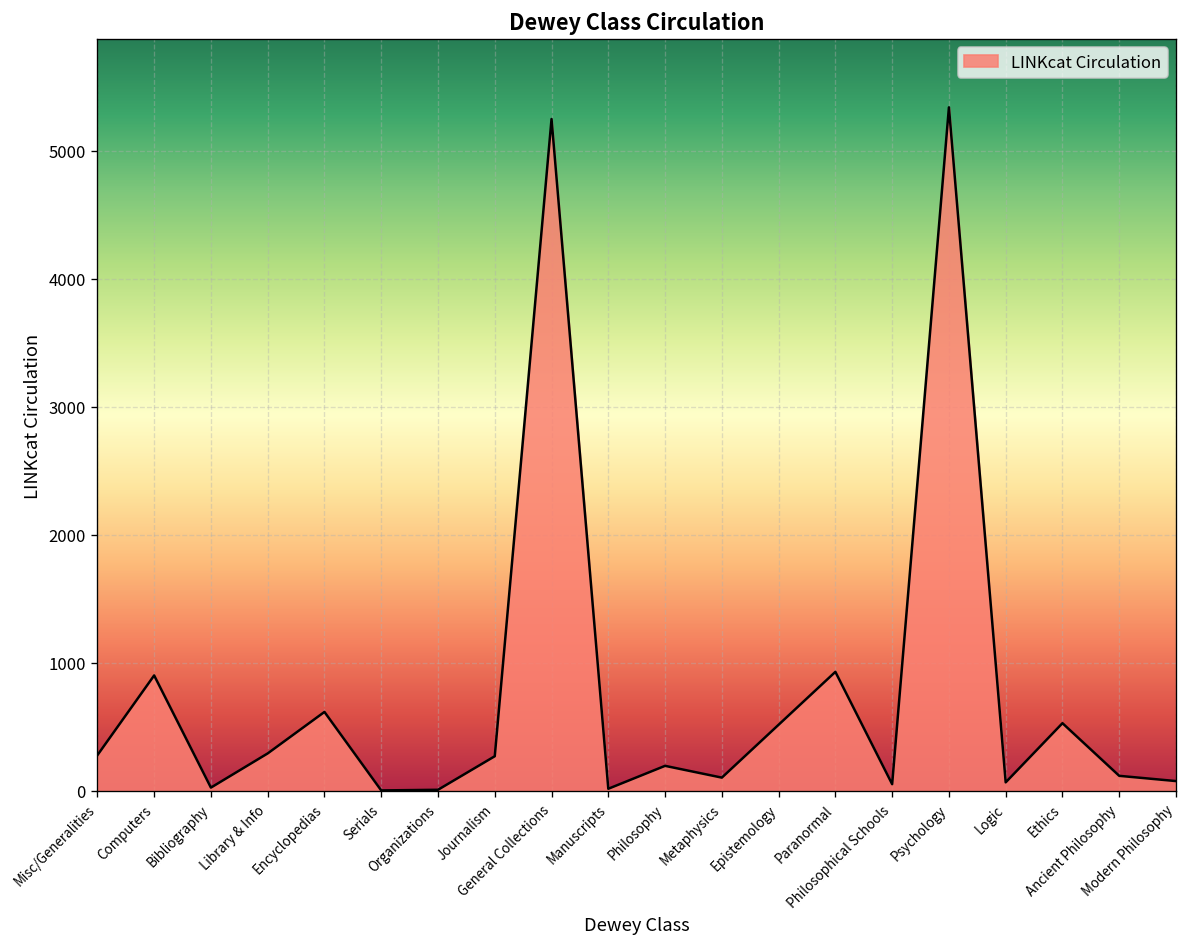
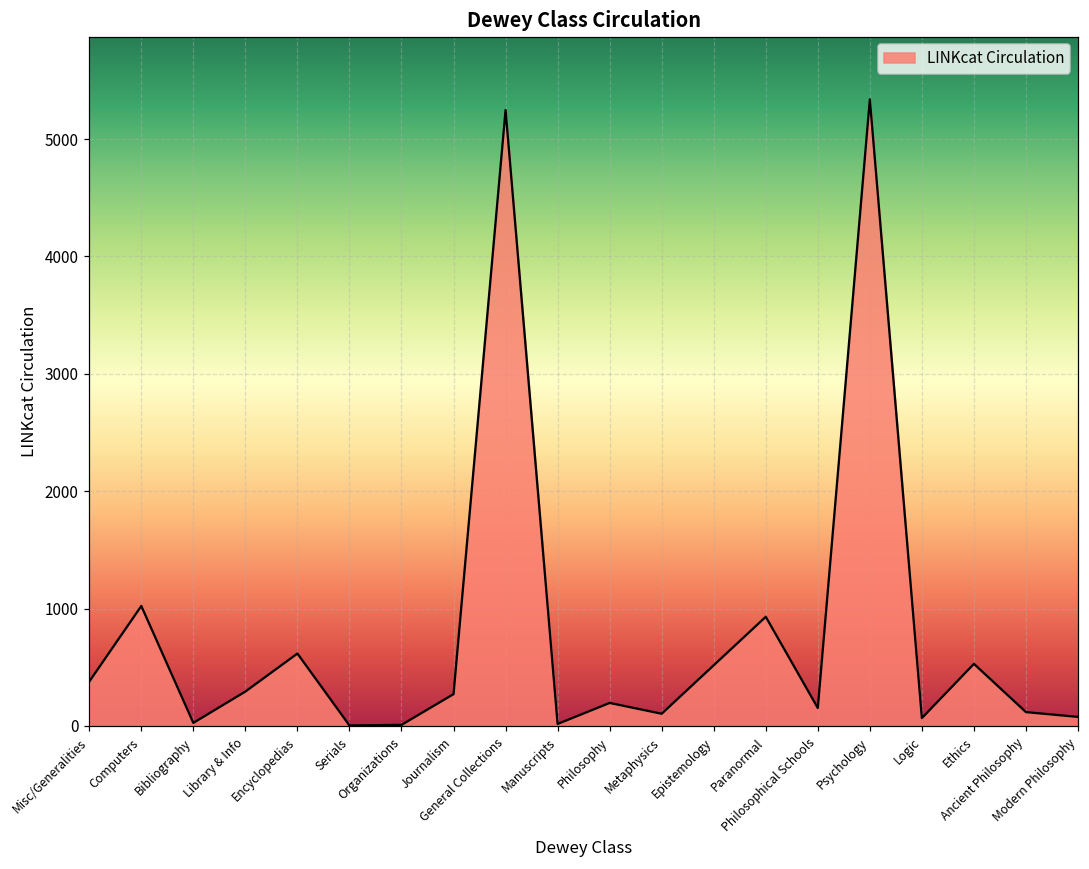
Misc/Generalities: 280 -> 380
Computers: 900 -> 1020
Philosophical Schools: 50 -> 150
